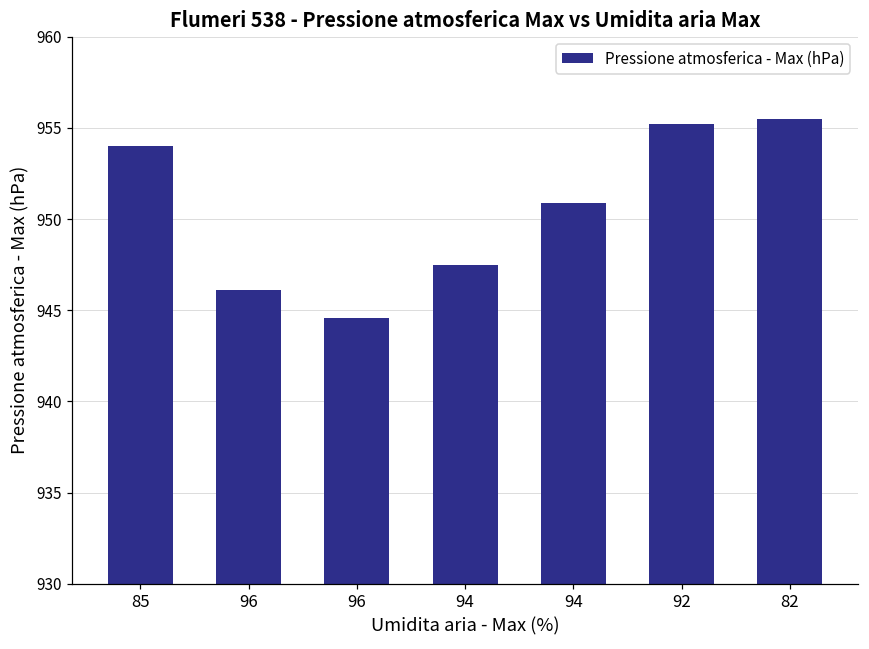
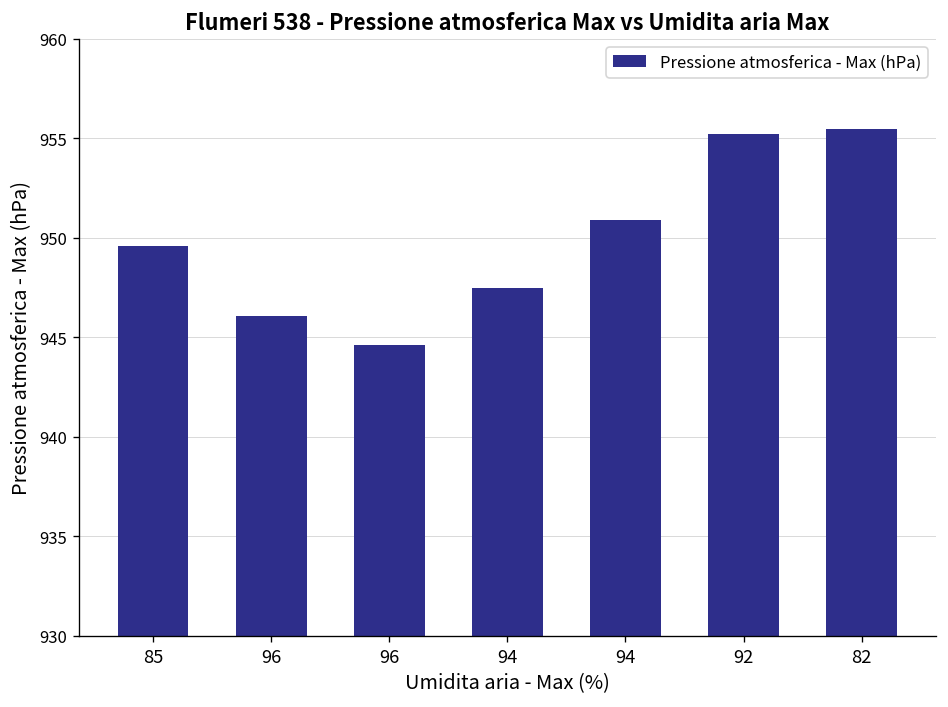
85: 954.0 -> 949.6
